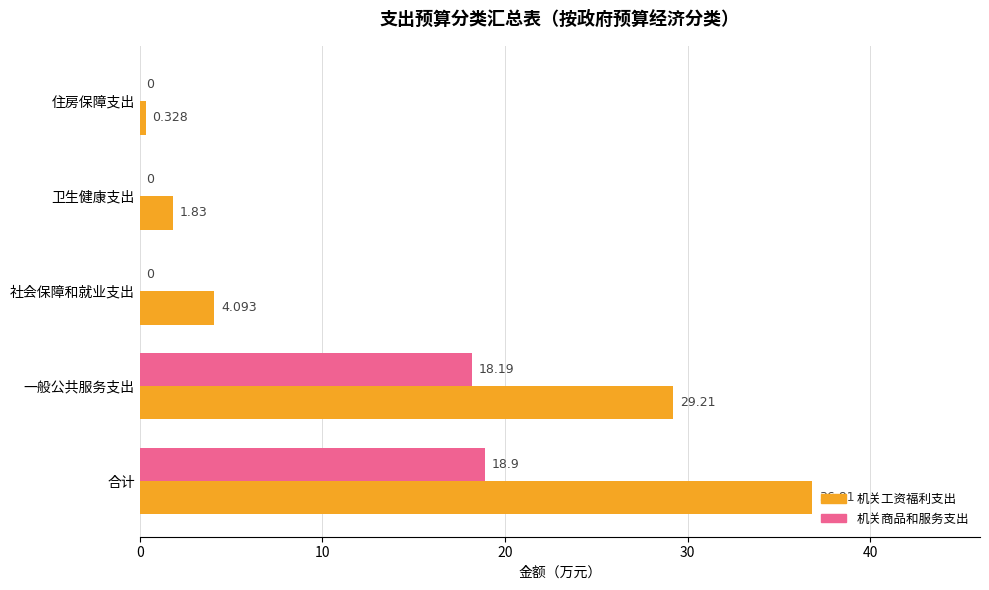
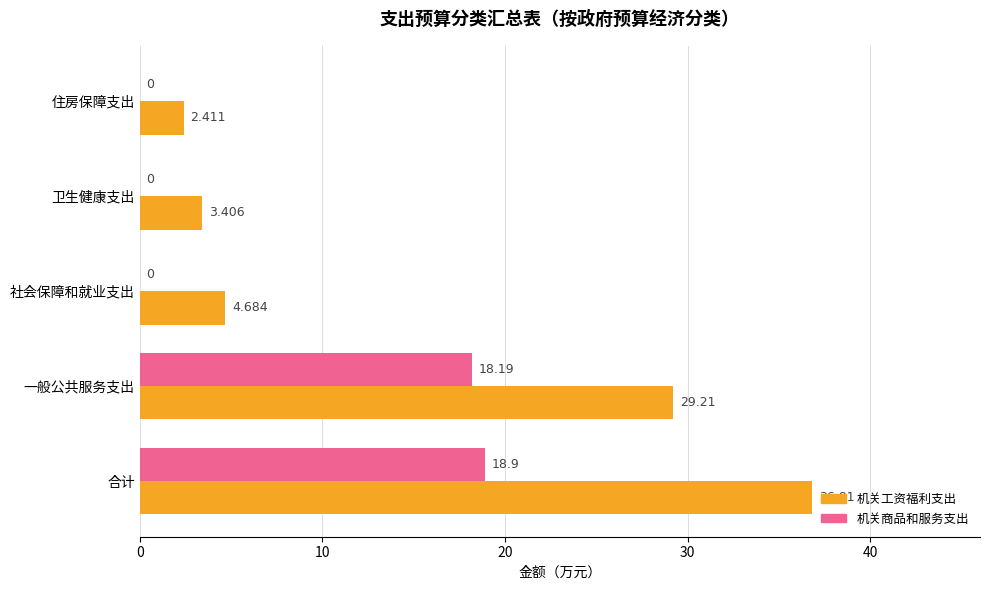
机关工资福利支出, 住房保障支出: 0.328 -> 2.411
机关工资福利支出, 卫生健康支出: 1.83 -> 3.406
机关工资福利支出, 社会保障和就业支出: 4.093 -> 4.684
